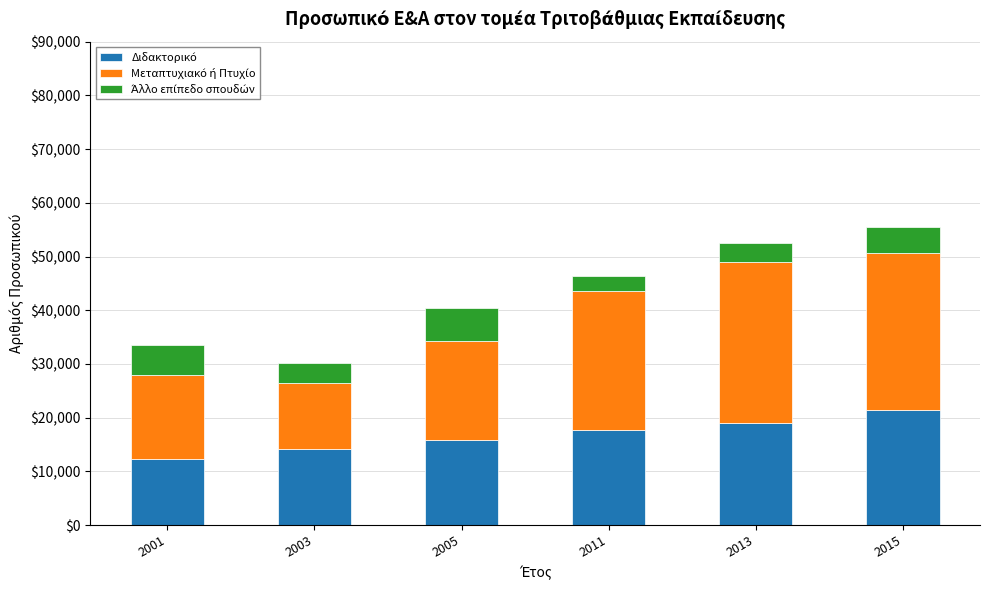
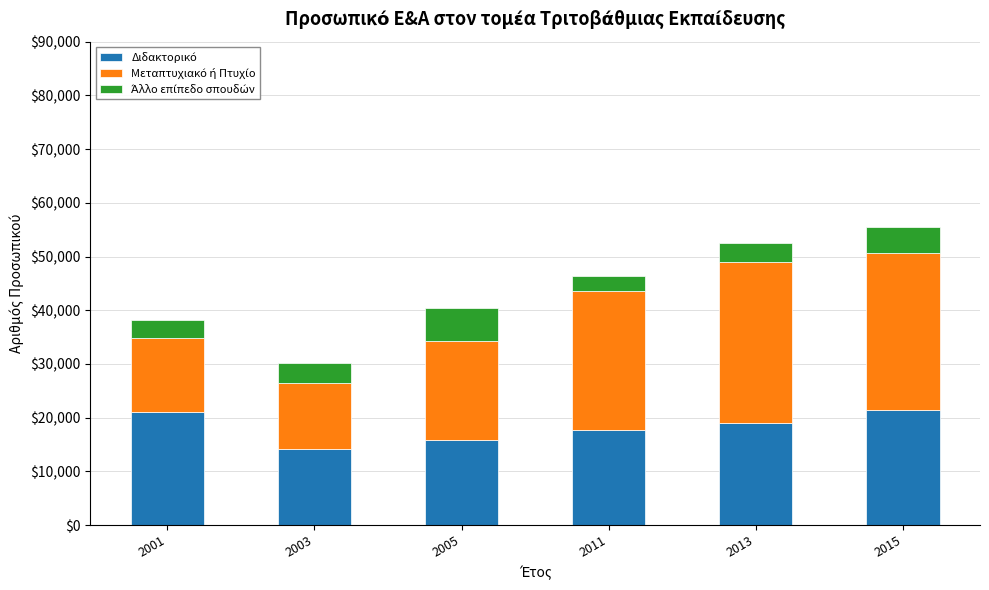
Διδακτορικό, 2001: $12,000 -> $21,000
Μεταπτυχιακό ή Πτυχίο, 2001: $16,000 -> $14,000
Άλλο επίπεδο σπουδών, 2001: $6,000 -> $3,000
